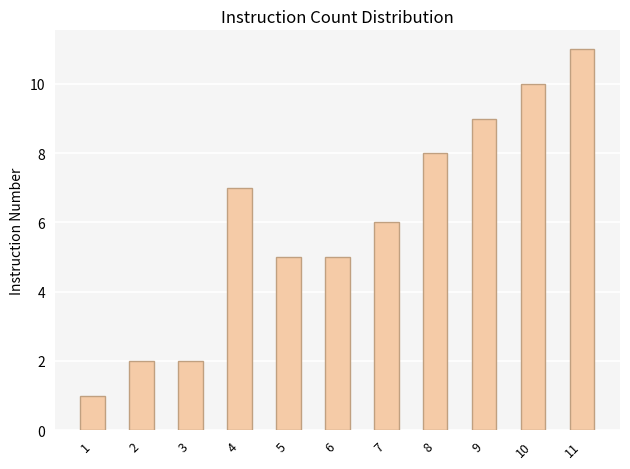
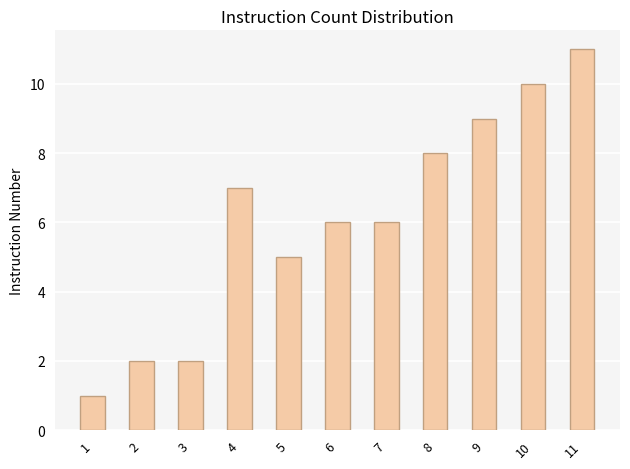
6: 5 -> 6
